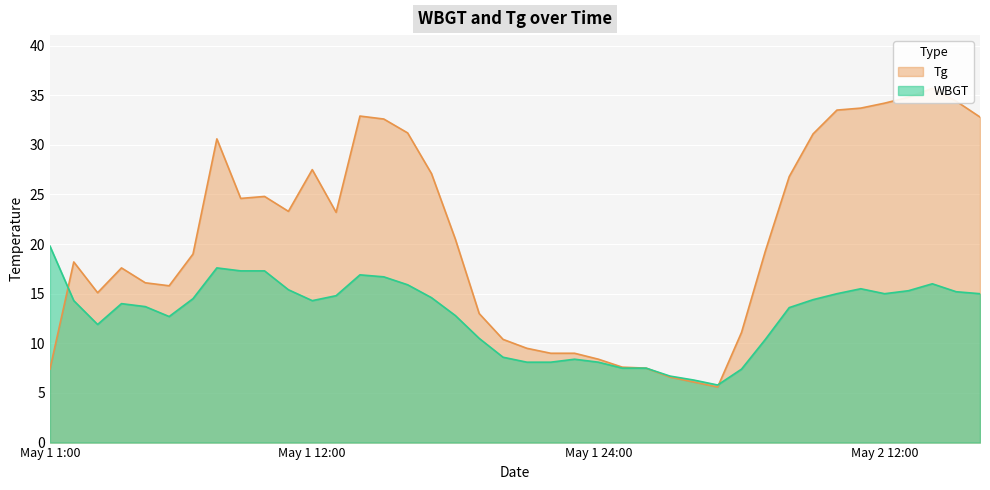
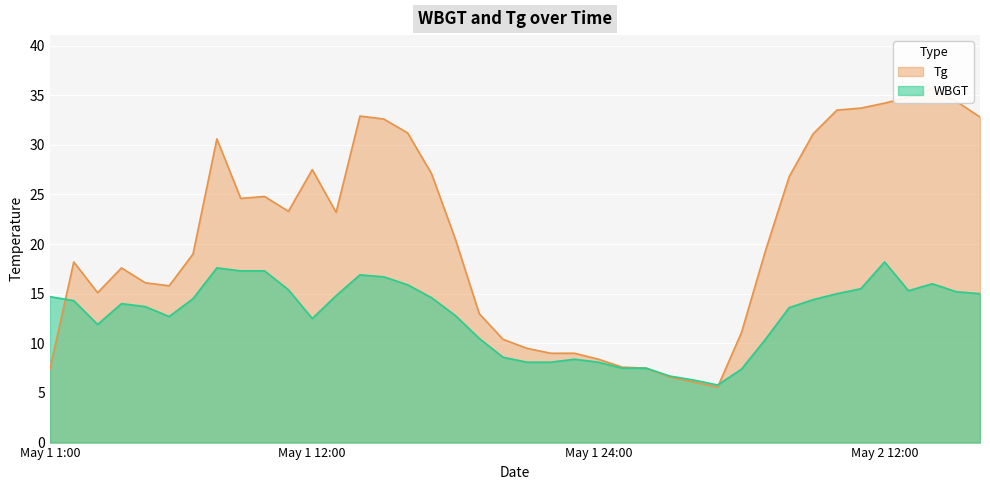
WBGT, May 1 1:00: 20 -> 15
WBGT, May 1 12:00: 14 -> 13
WBGT, May 2 12:00: 15 -> 18
